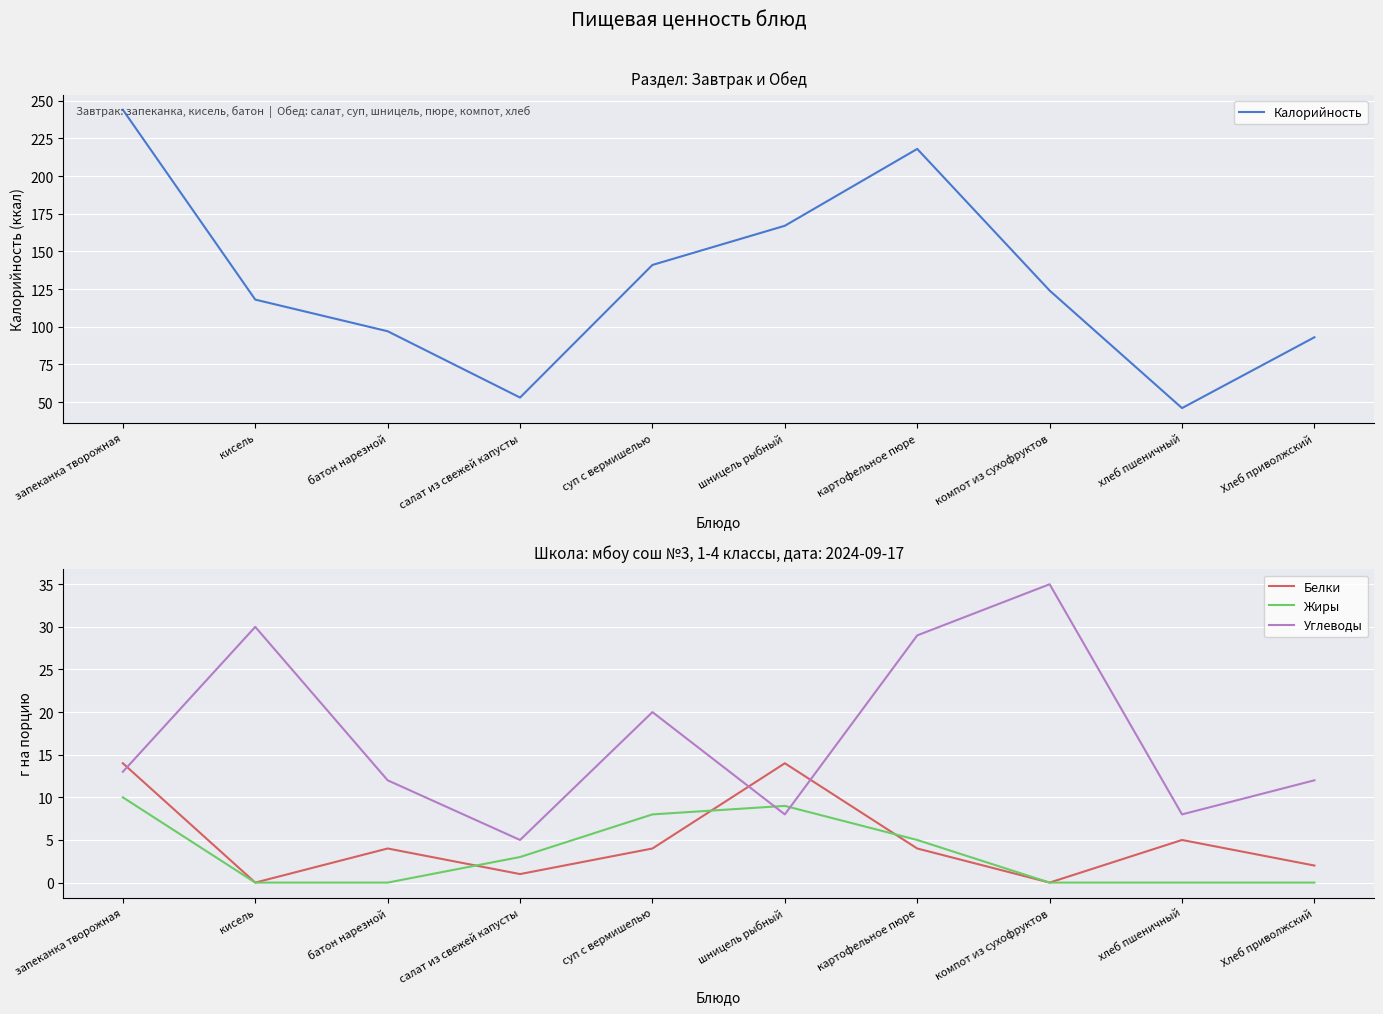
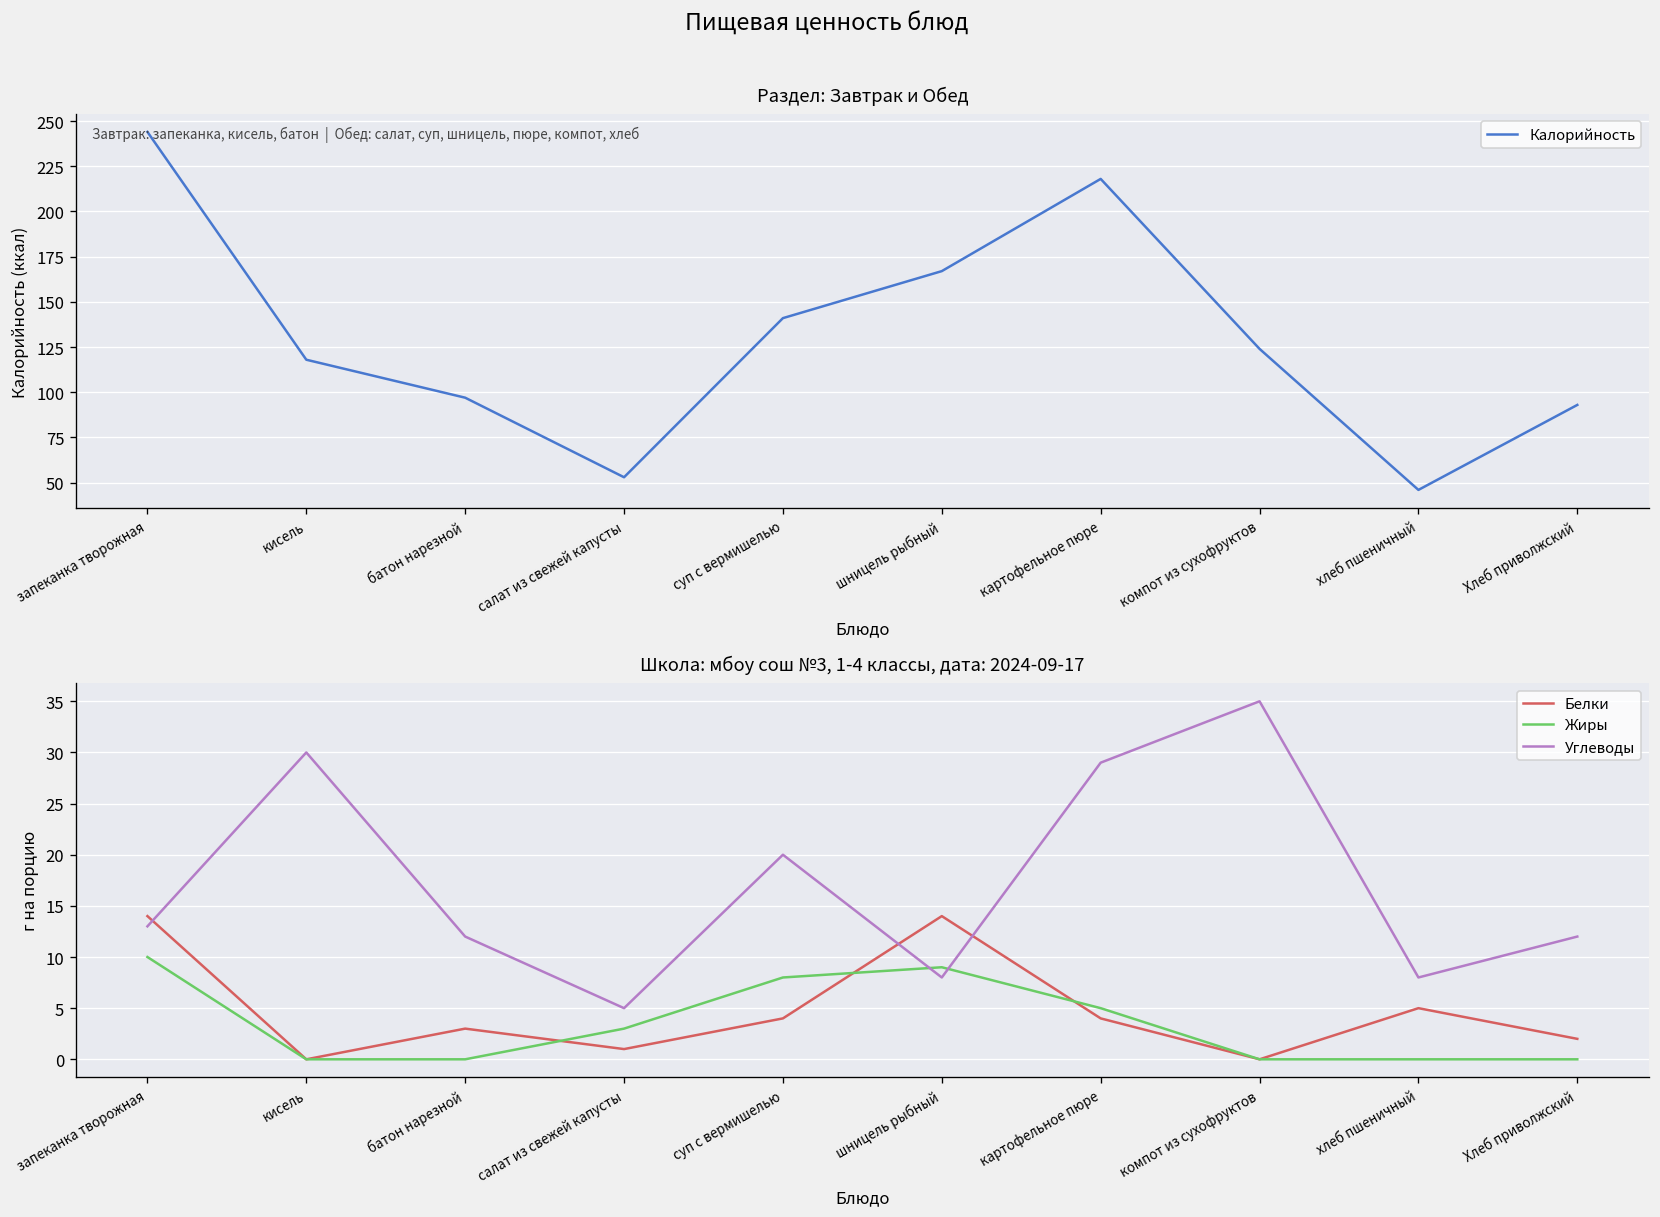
Школа: мбоу сош №3, 1-4 классы, дата: 2024-09-17, Белки, батон нарезной: 4 -> 3
